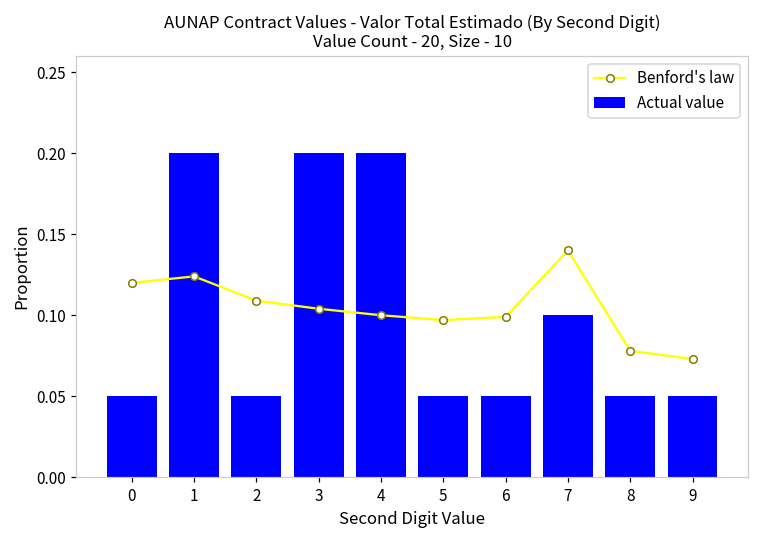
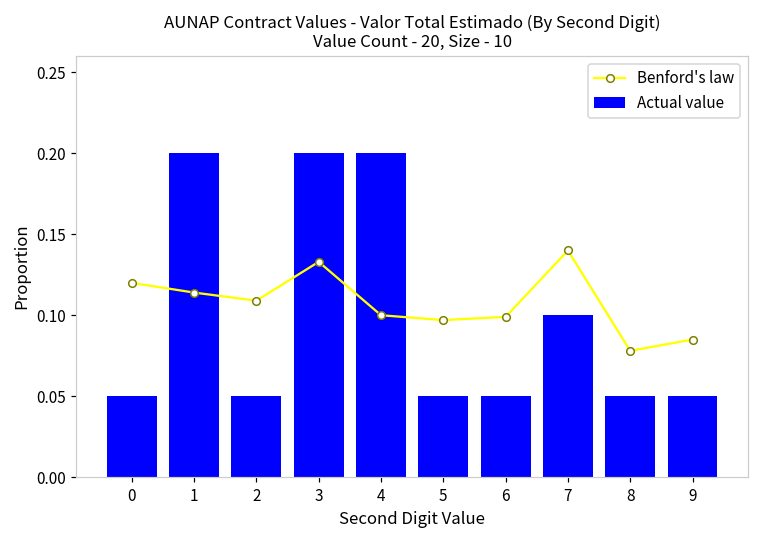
Benford's law, 1: 0.124 -> 0.114
Benford's law, 3: 0.104 -> 0.133
Benford's law, 9: 0.073 -> 0.085
